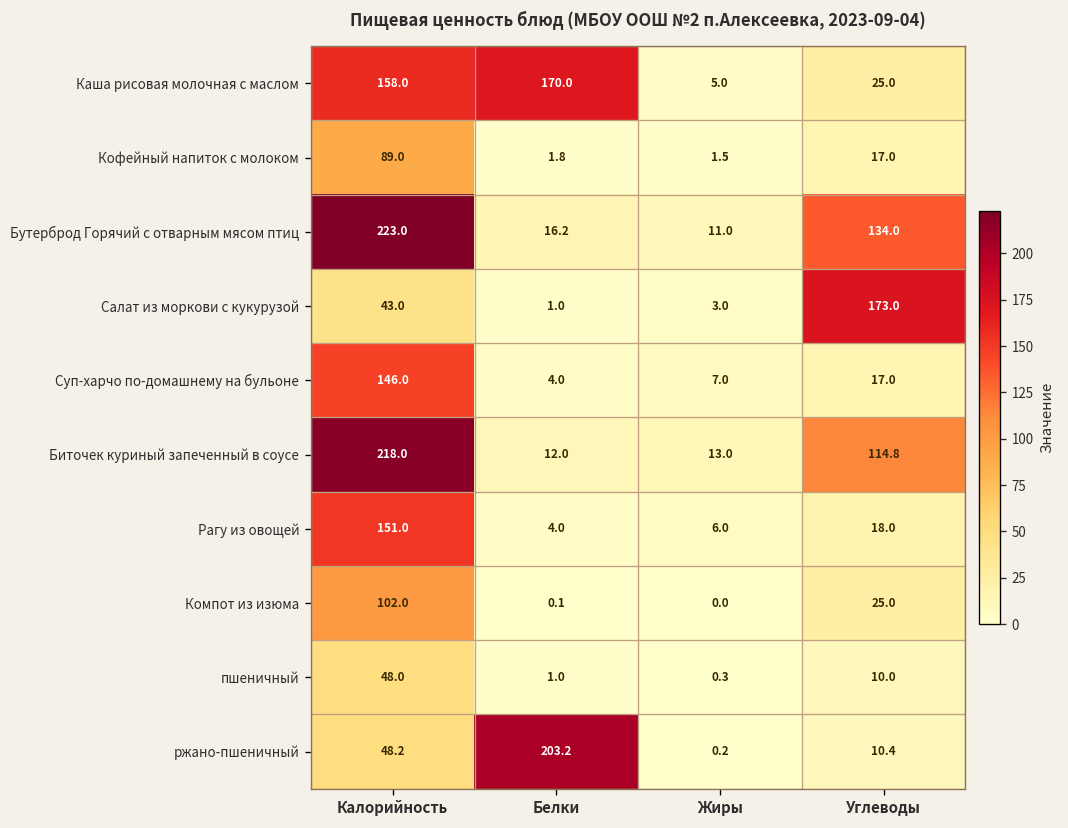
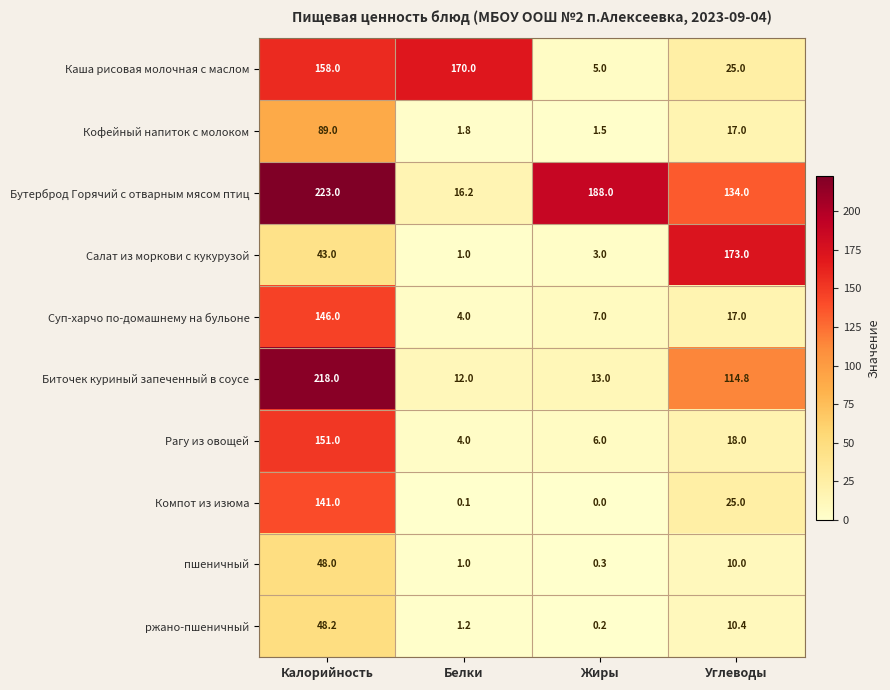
Бутерброд Горячий с отварным мясом птиц, Жиры: 11.0 -> 188.0
Компот из изюма, Калорийность: 102.0 -> 141.0
ржано-пшеничный, Белки: 203.2 -> 1.2
